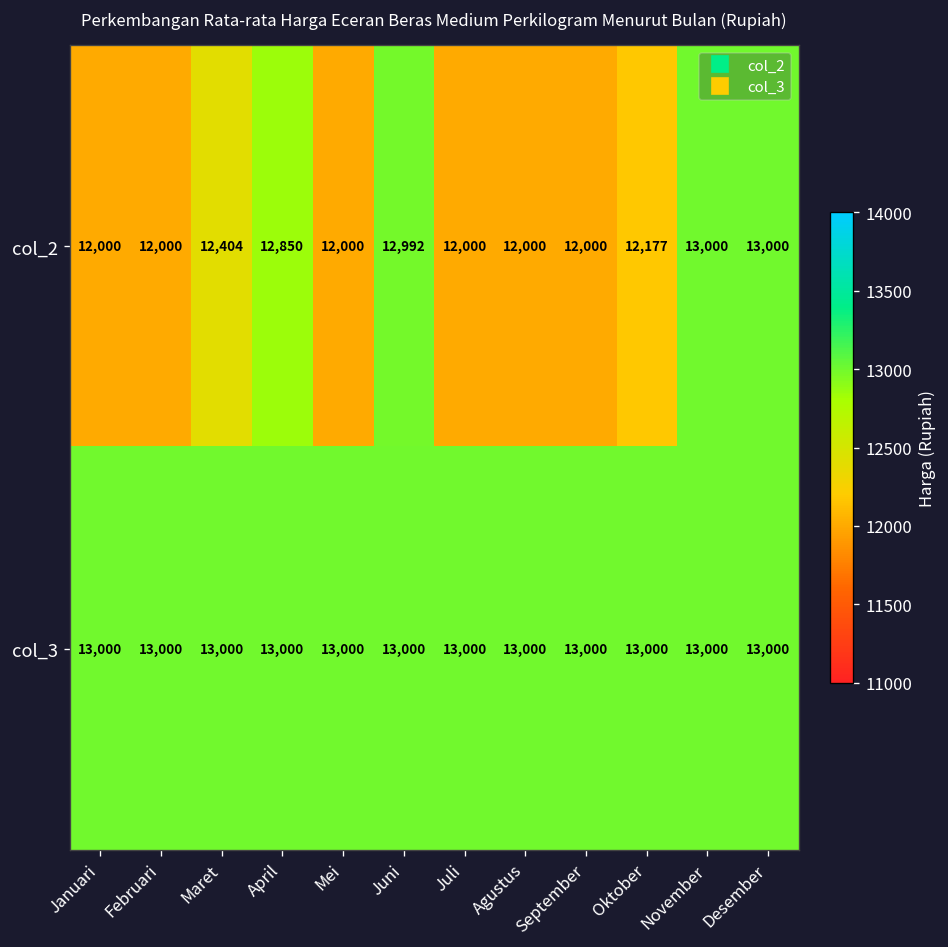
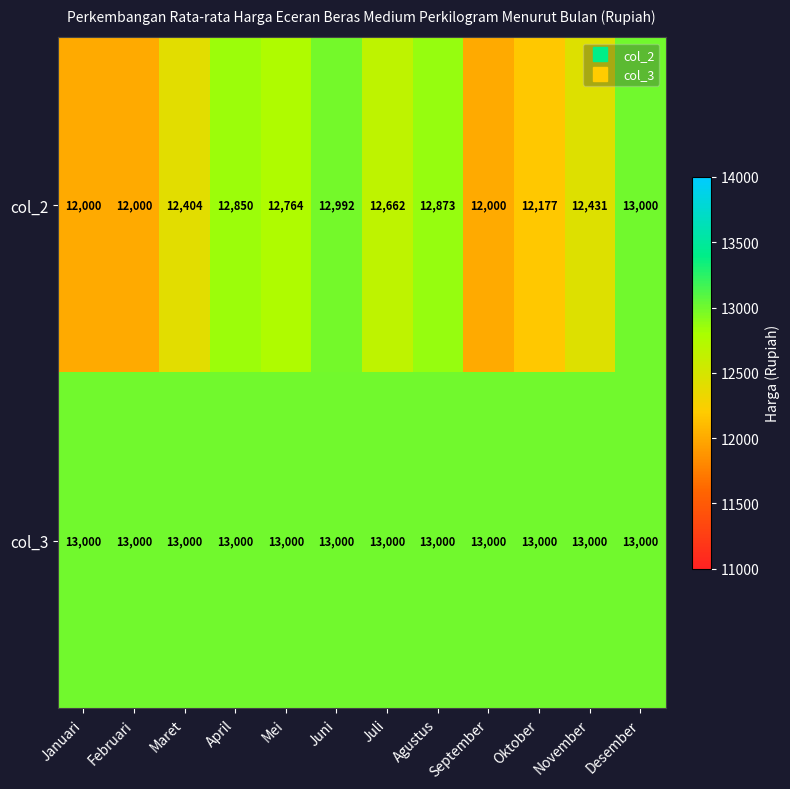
col_2, Mei: 12,000 -> 12,764
col_2, Juli: 12,000 -> 12,662
col_2, Agustus: 12,000 -> 12,873
col_2, November: 13,000 -> 12,431
